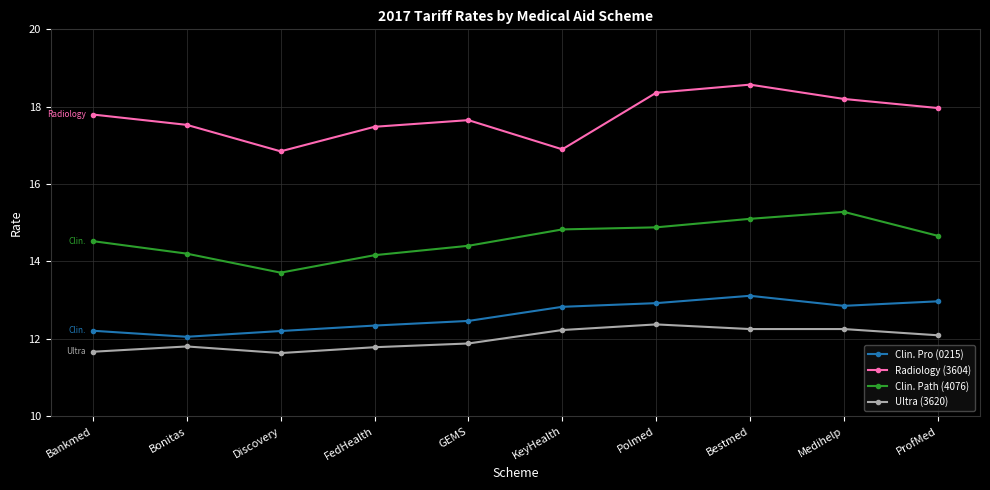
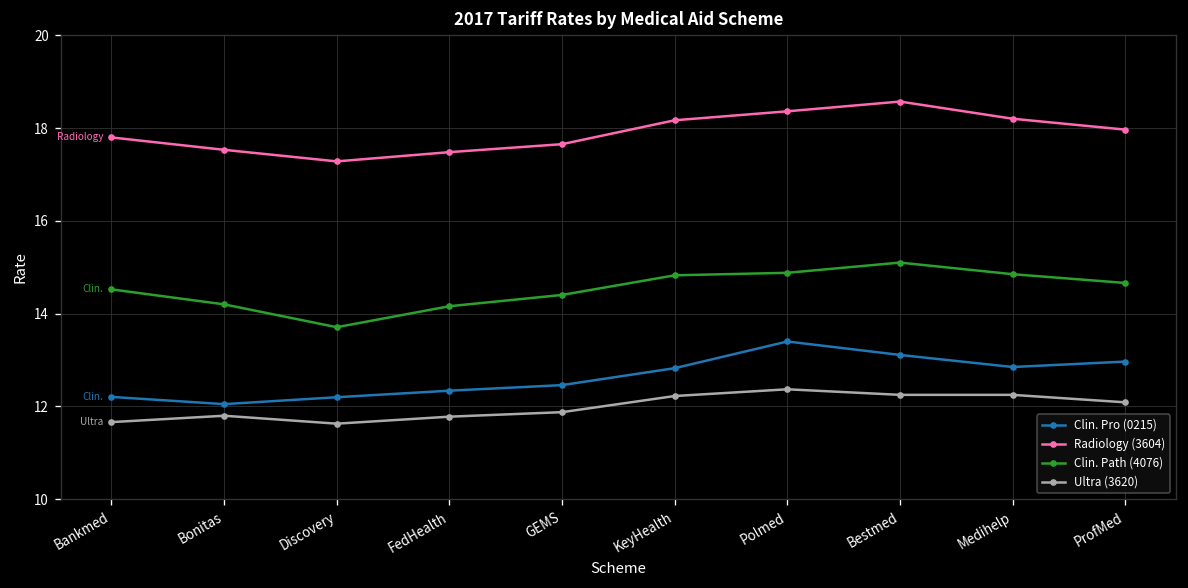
Radiology (3604), Discovery: 16.8 -> 17.3
Radiology (3604), KeyHealth: 16.9 -> 18.2
Clin. Pro (0215), Polmed: 12.9 -> 13.4
Clin. Path (4076), Medihelp: 15.3 -> 14.9
